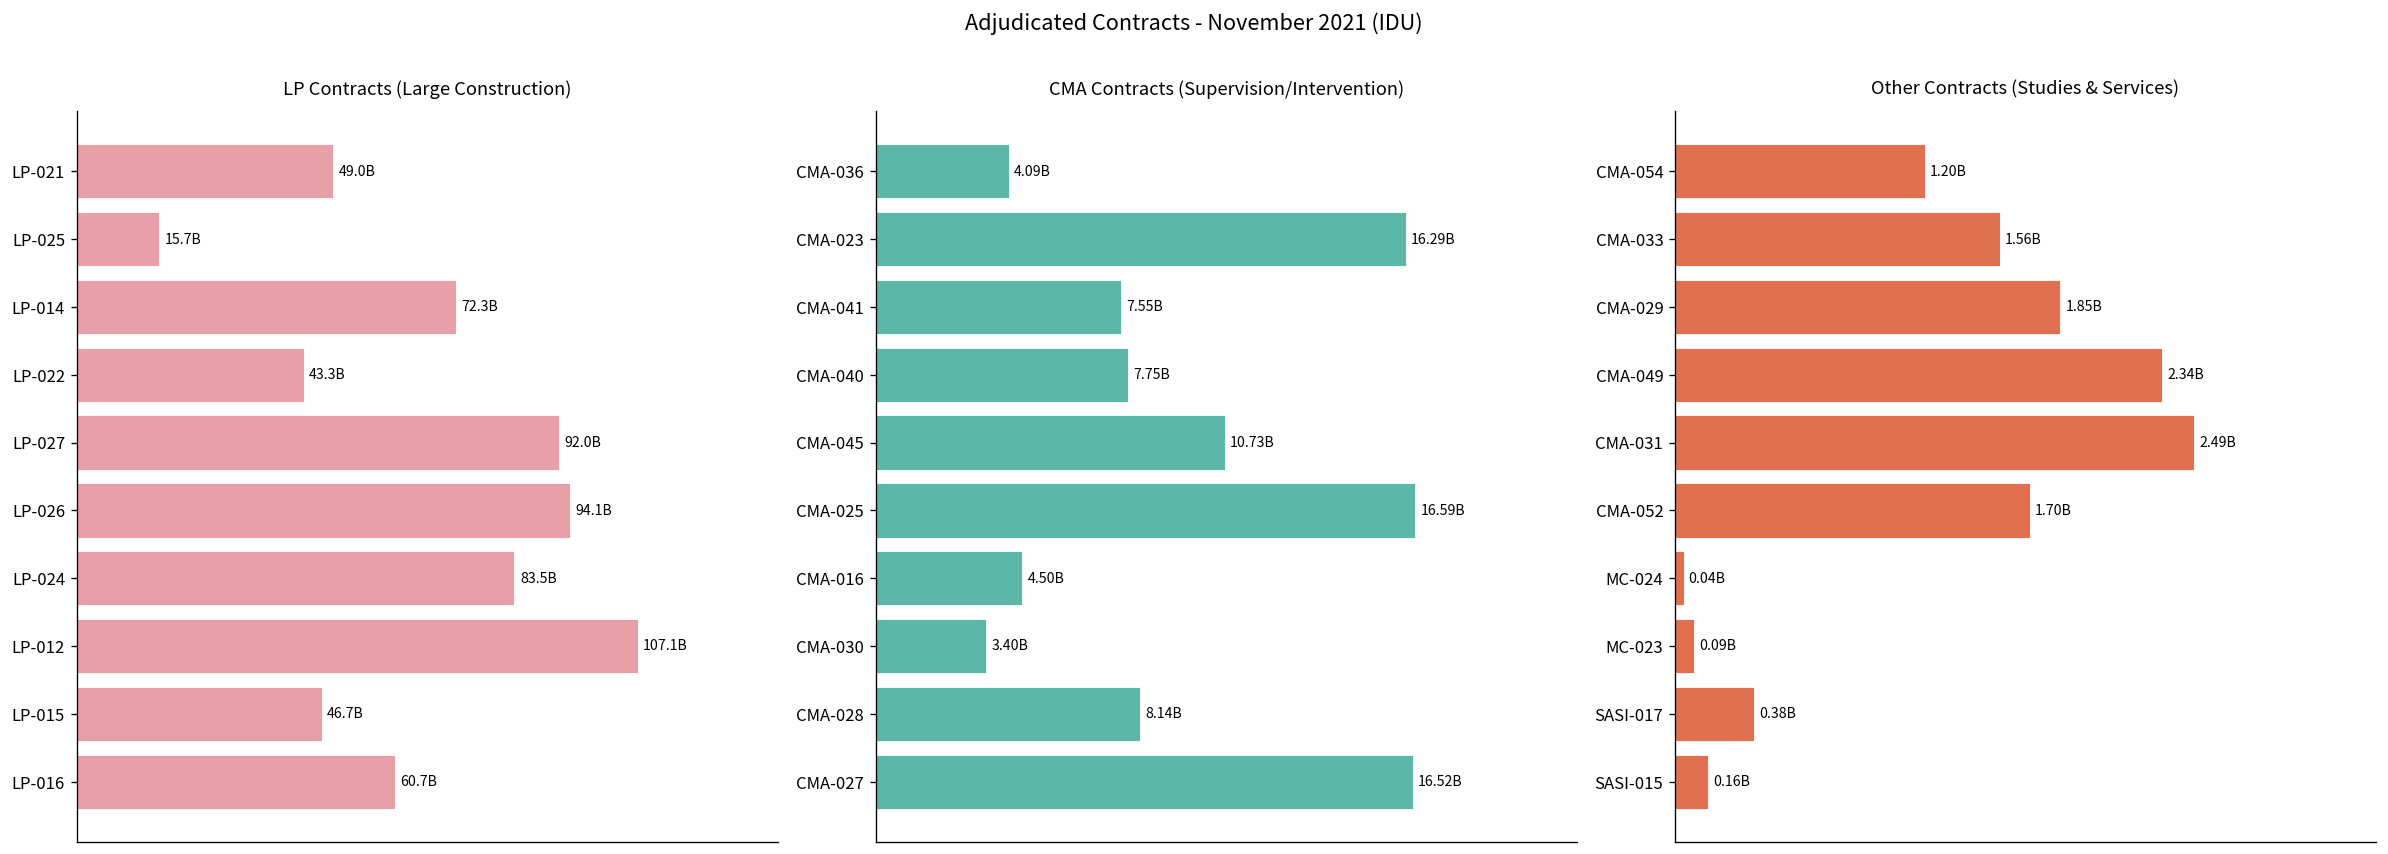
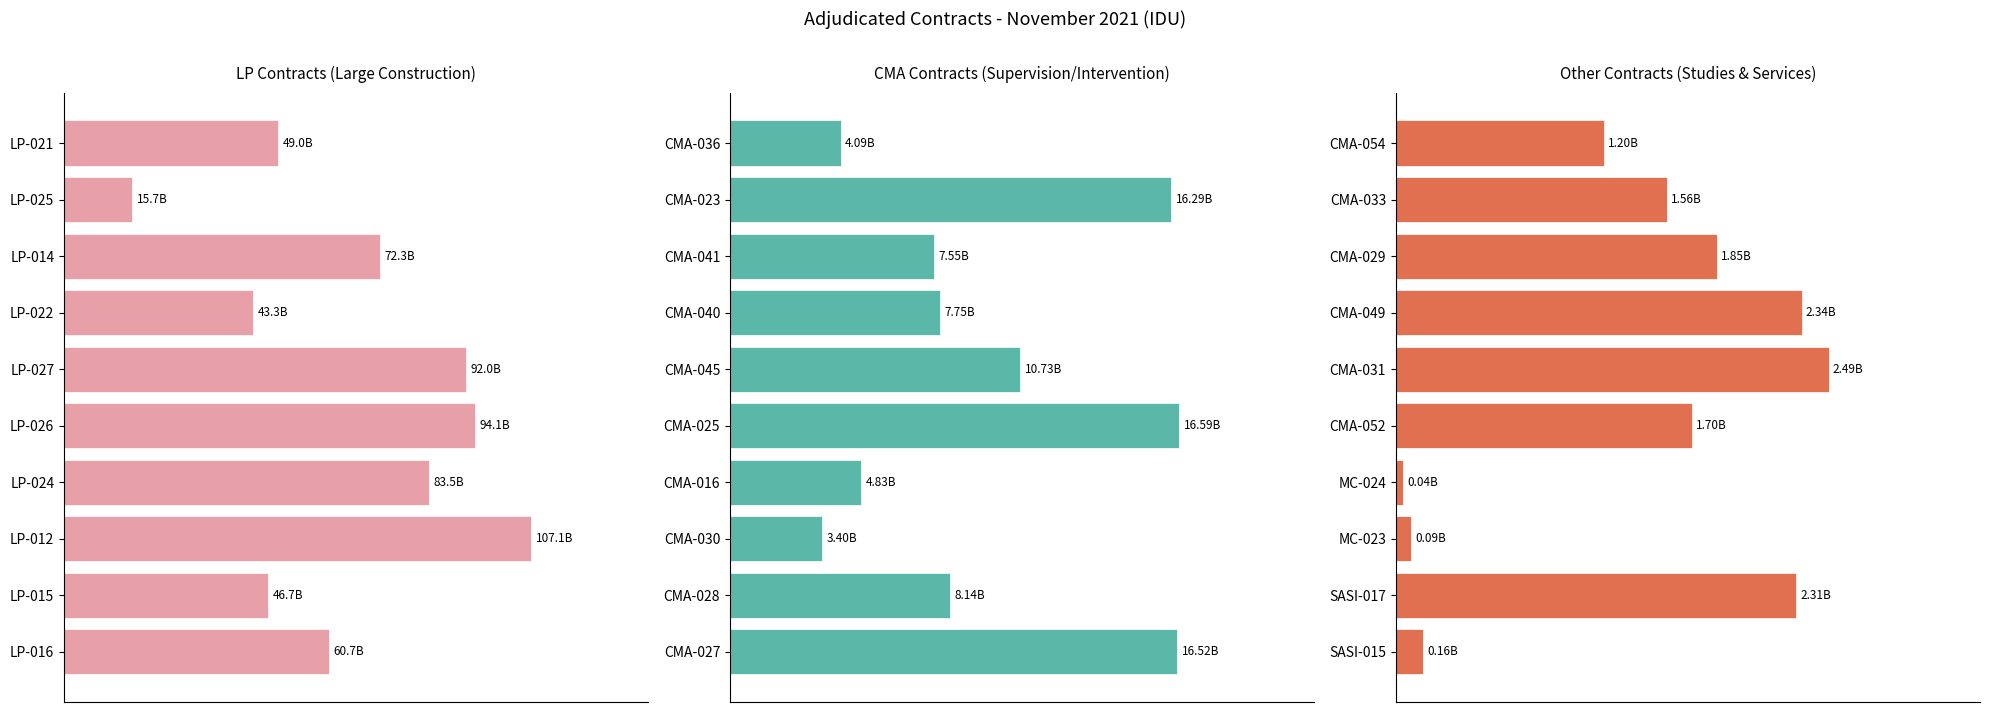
CMA Contracts (Supervision/Intervention), CMA-016: 4.50B -> 4.83B
Other Contracts (Studies & Services), SASI-017: 0.38B -> 2.31B
